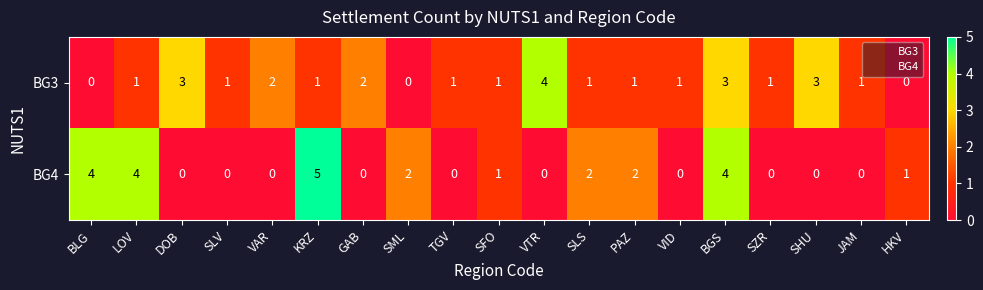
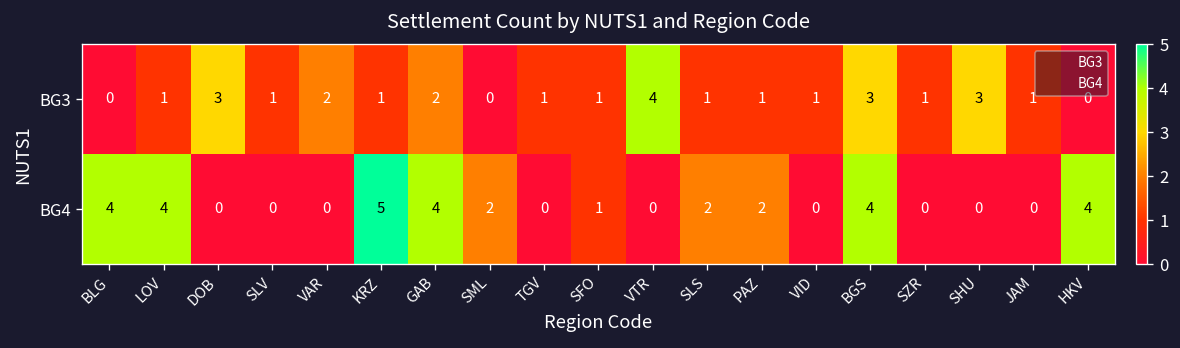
BG4, GAB: 0 -> 4
BG4, HKV: 1 -> 4
